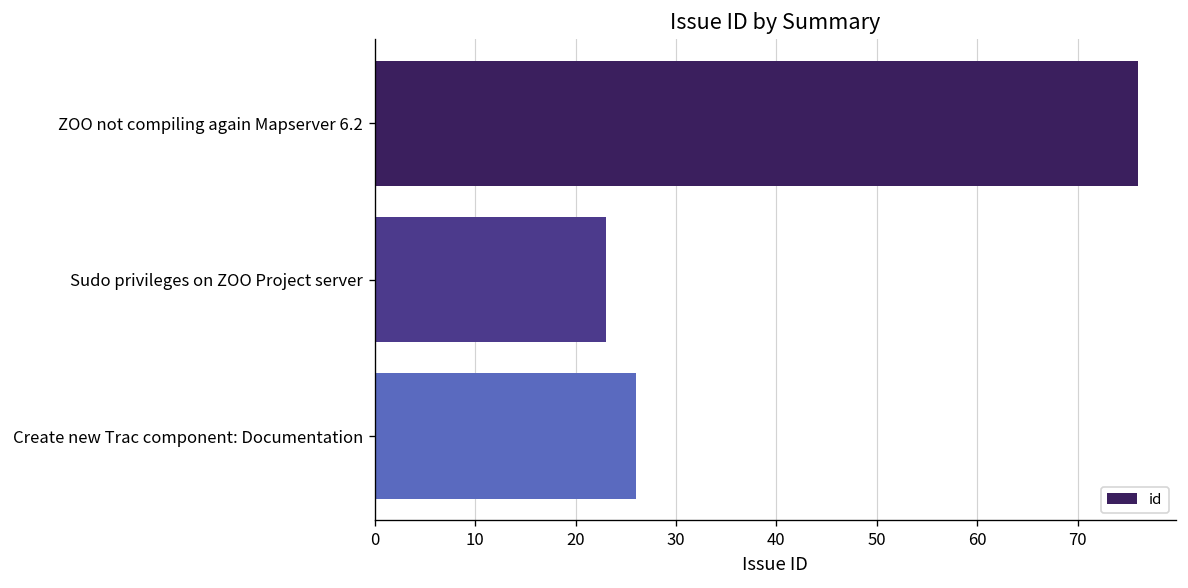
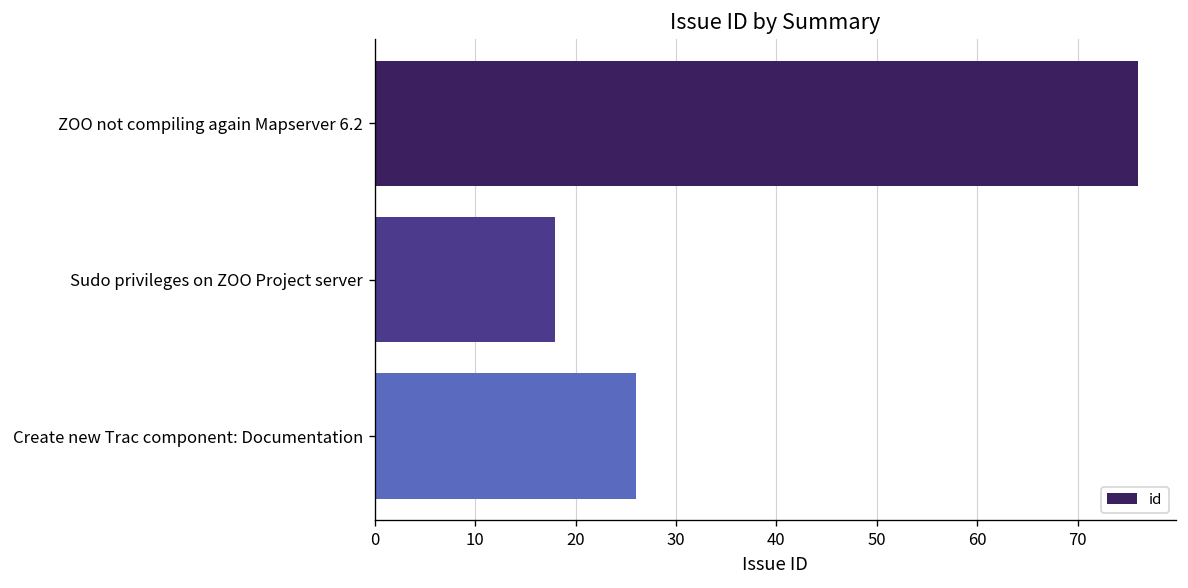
Sudo privileges on ZOO Project server: 23 -> 18
